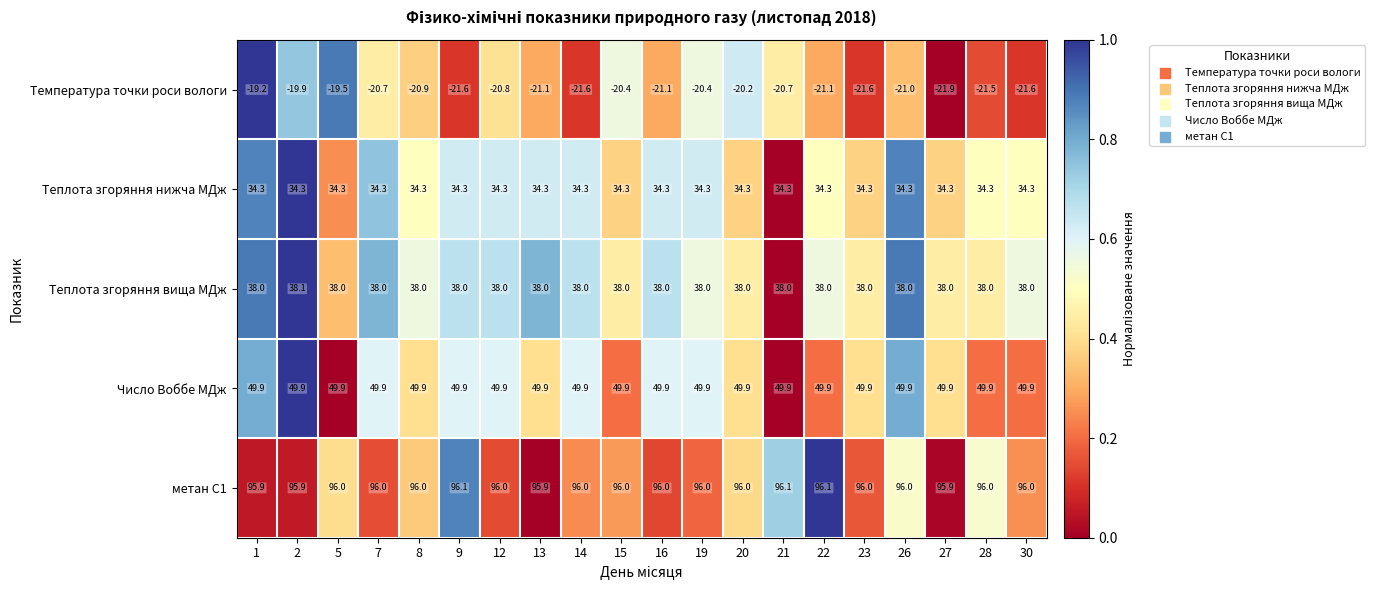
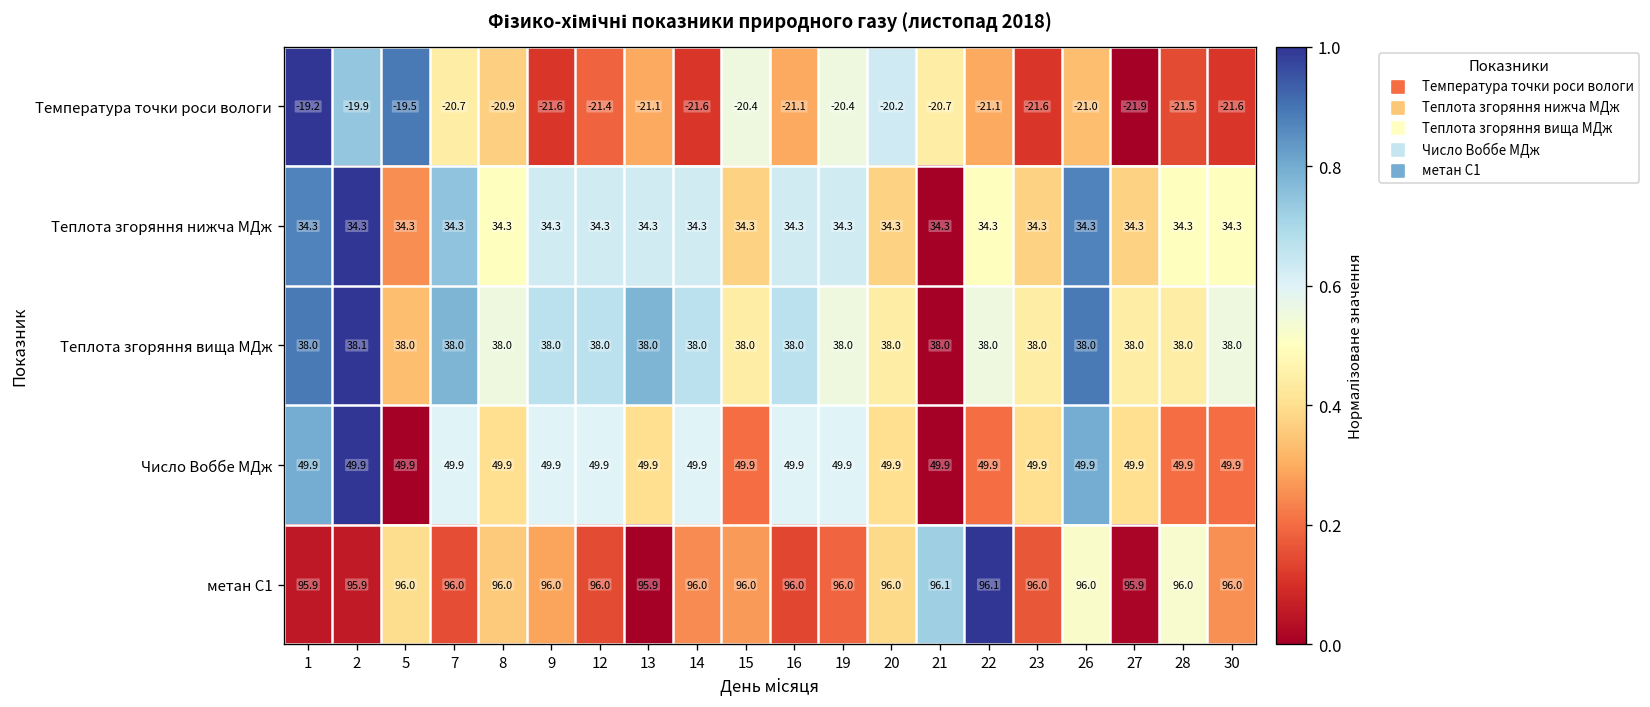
Температура точки роси вологи, 12: -20.8 -> -21.4
метан С1, 9: 96.1 -> 96.0
